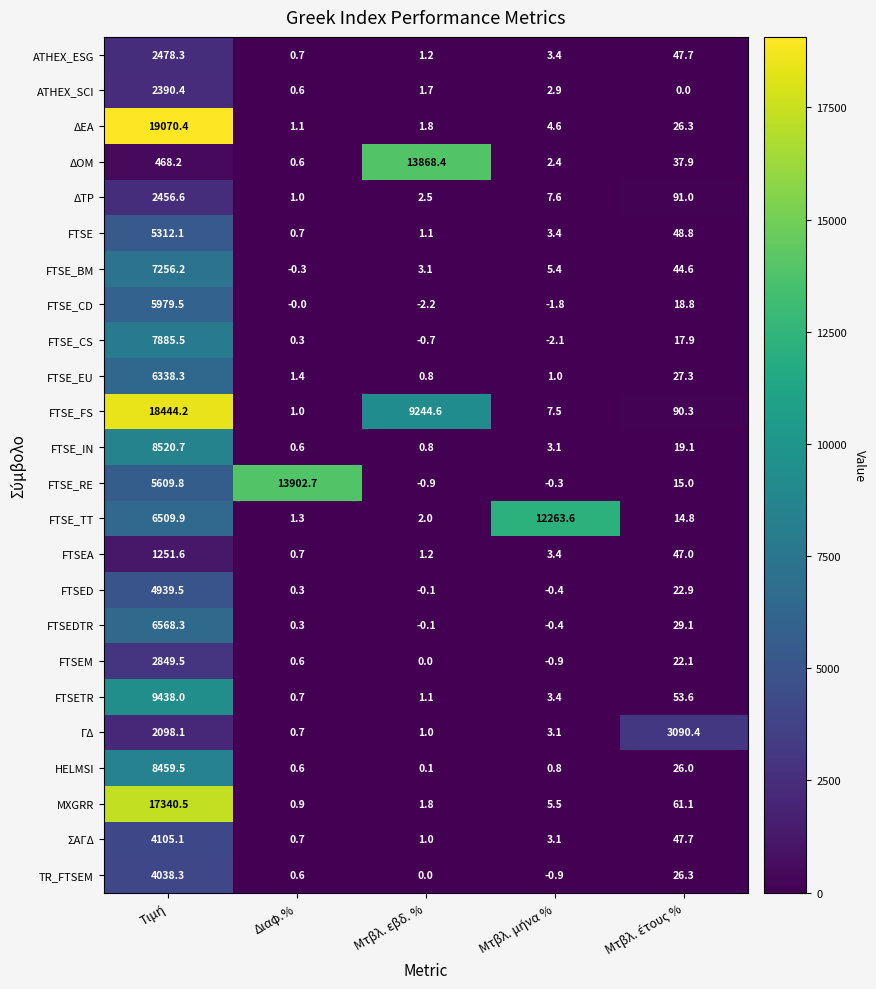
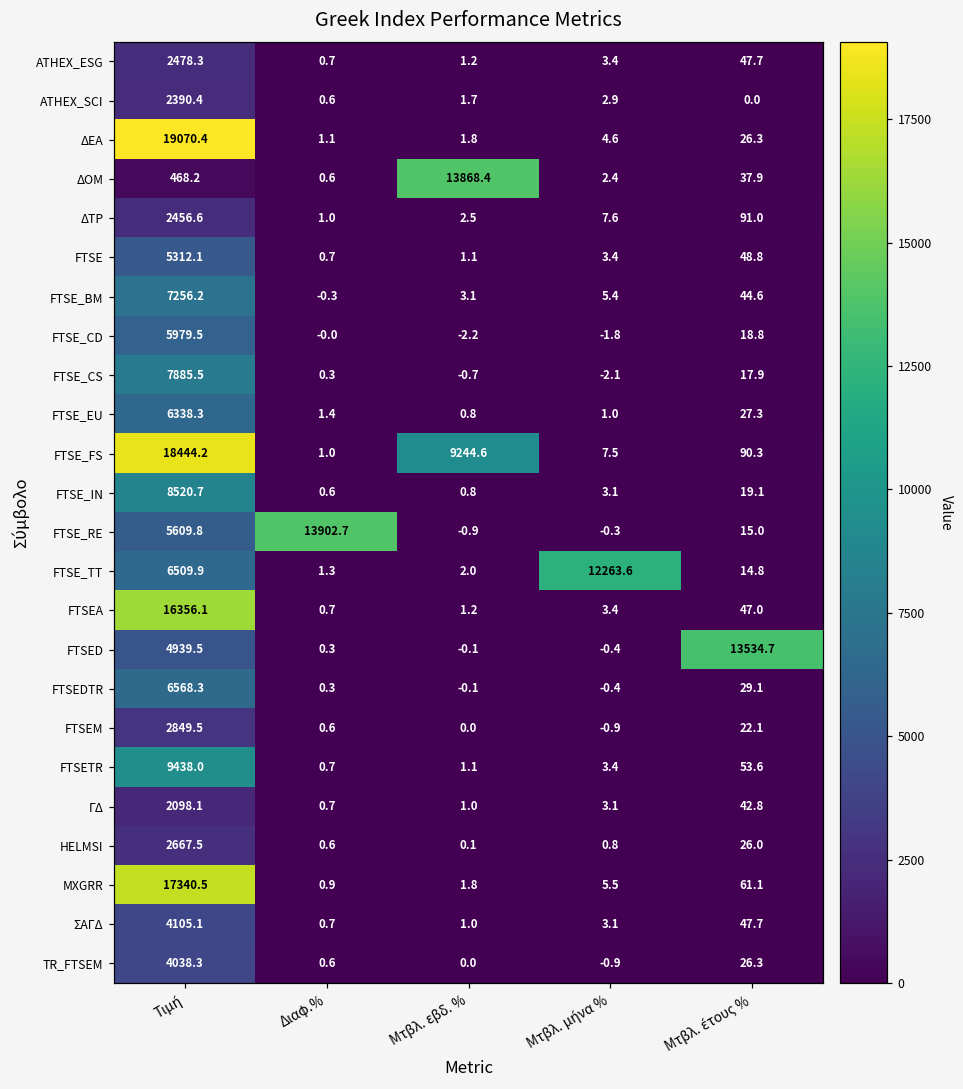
FTSEA, Τιμή: 1251.6 -> 16356.1
FTSED, Μτβλ. έτους %: 22.9 -> 13534.7
ΓΔ, Μτβλ. έτους %: 3090.4 -> 42.8
HELMSI, Τιμή: 8459.5 -> 2667.5
